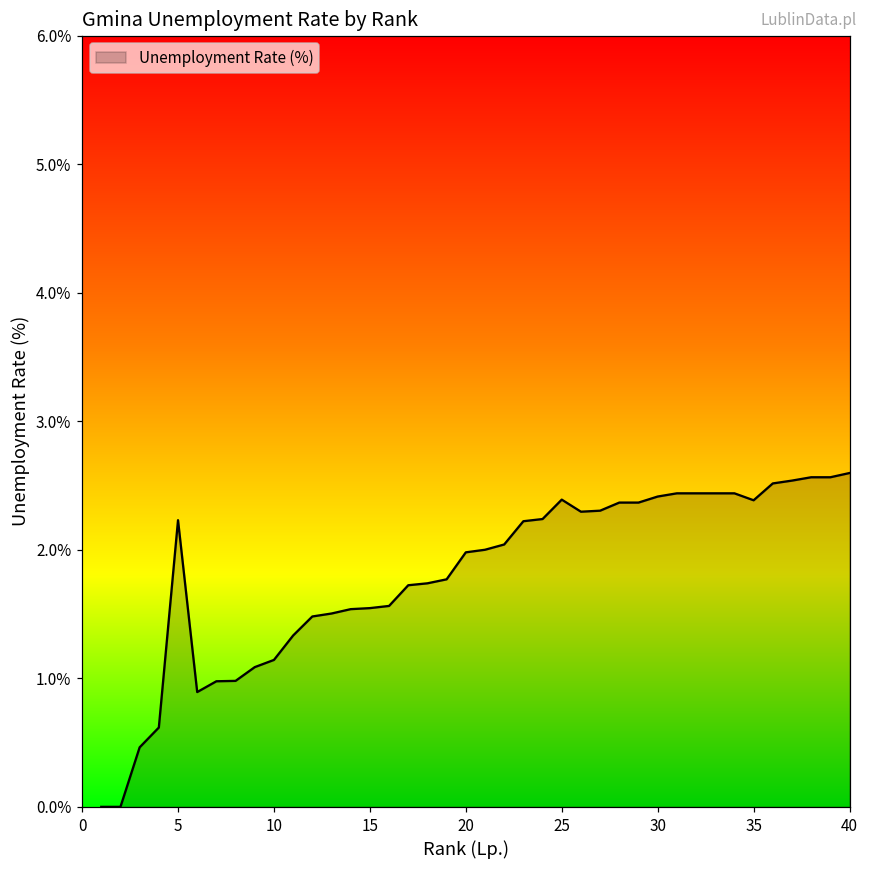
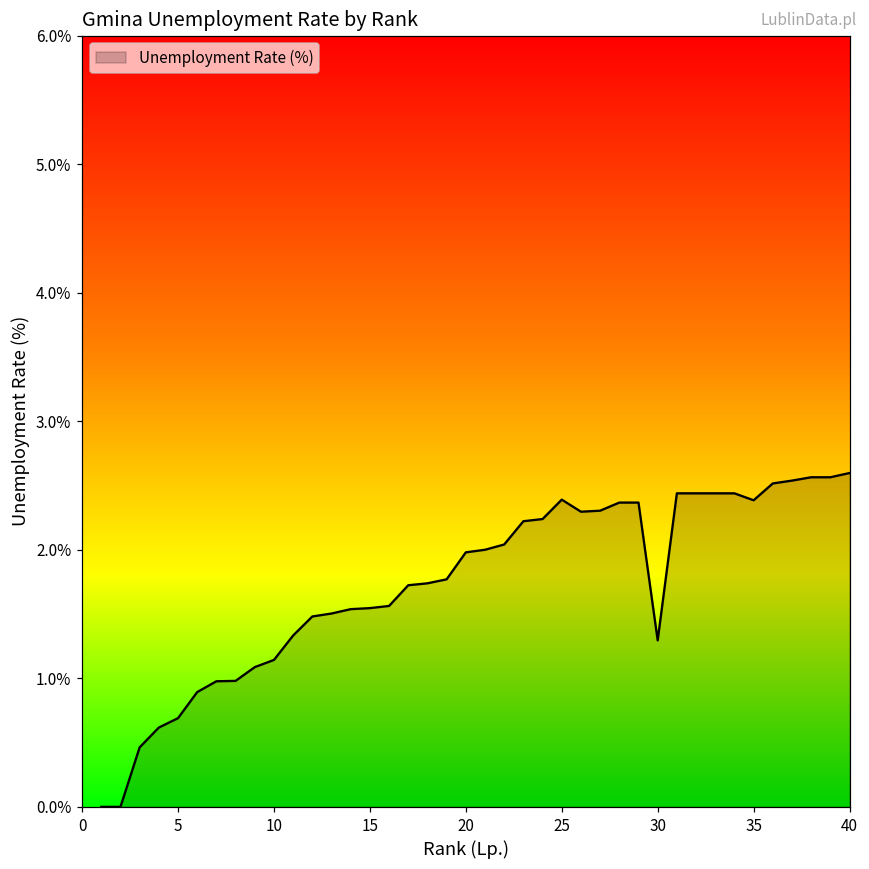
5: 2.23% -> 0.69%
30: 2.41% -> 1.30%
